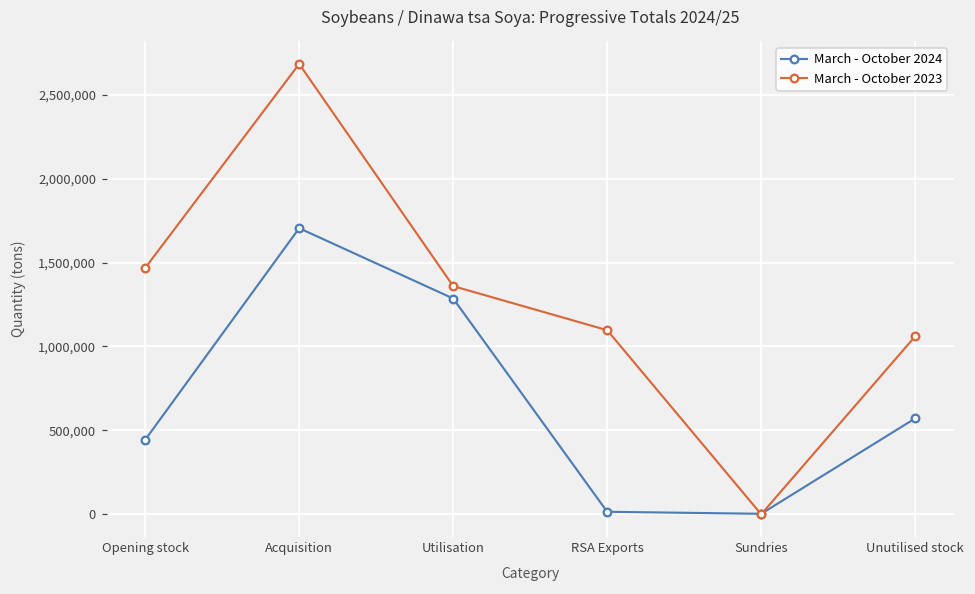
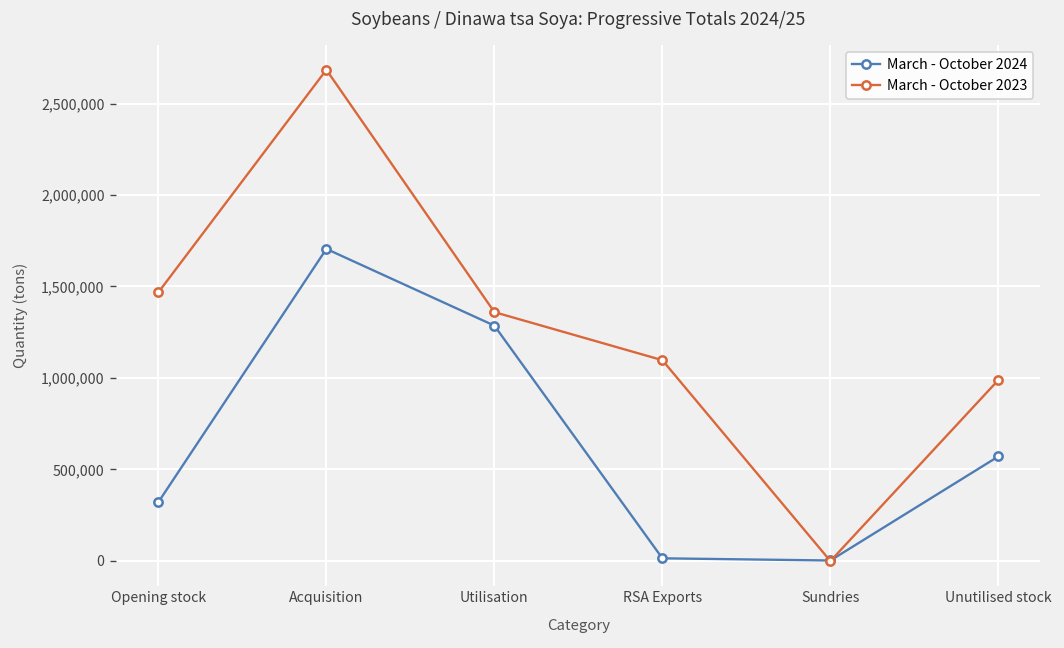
March - October 2024, Opening stock: 440,000 -> 320,000
March - October 2023, Unutilised stock: 1,060,000 -> 990,000
